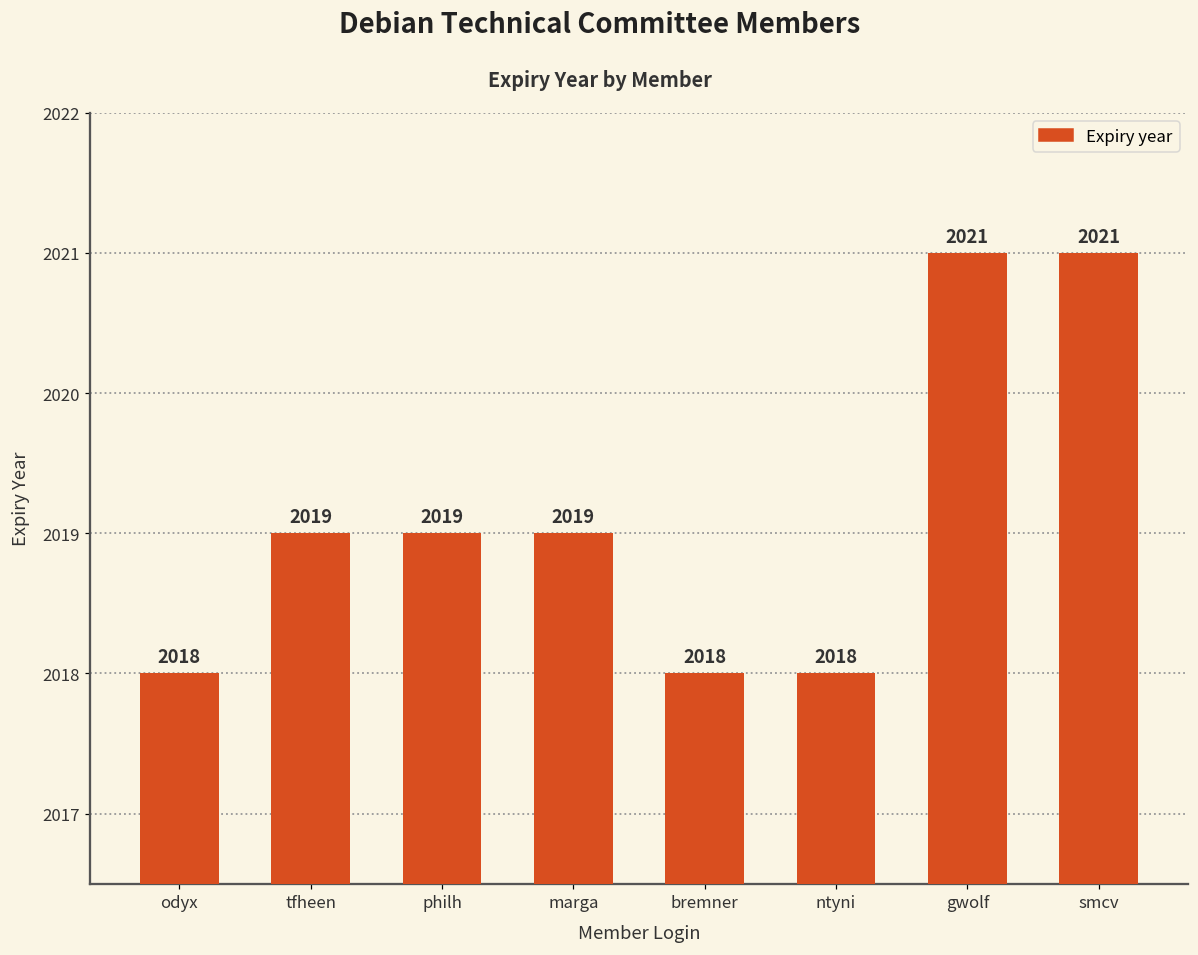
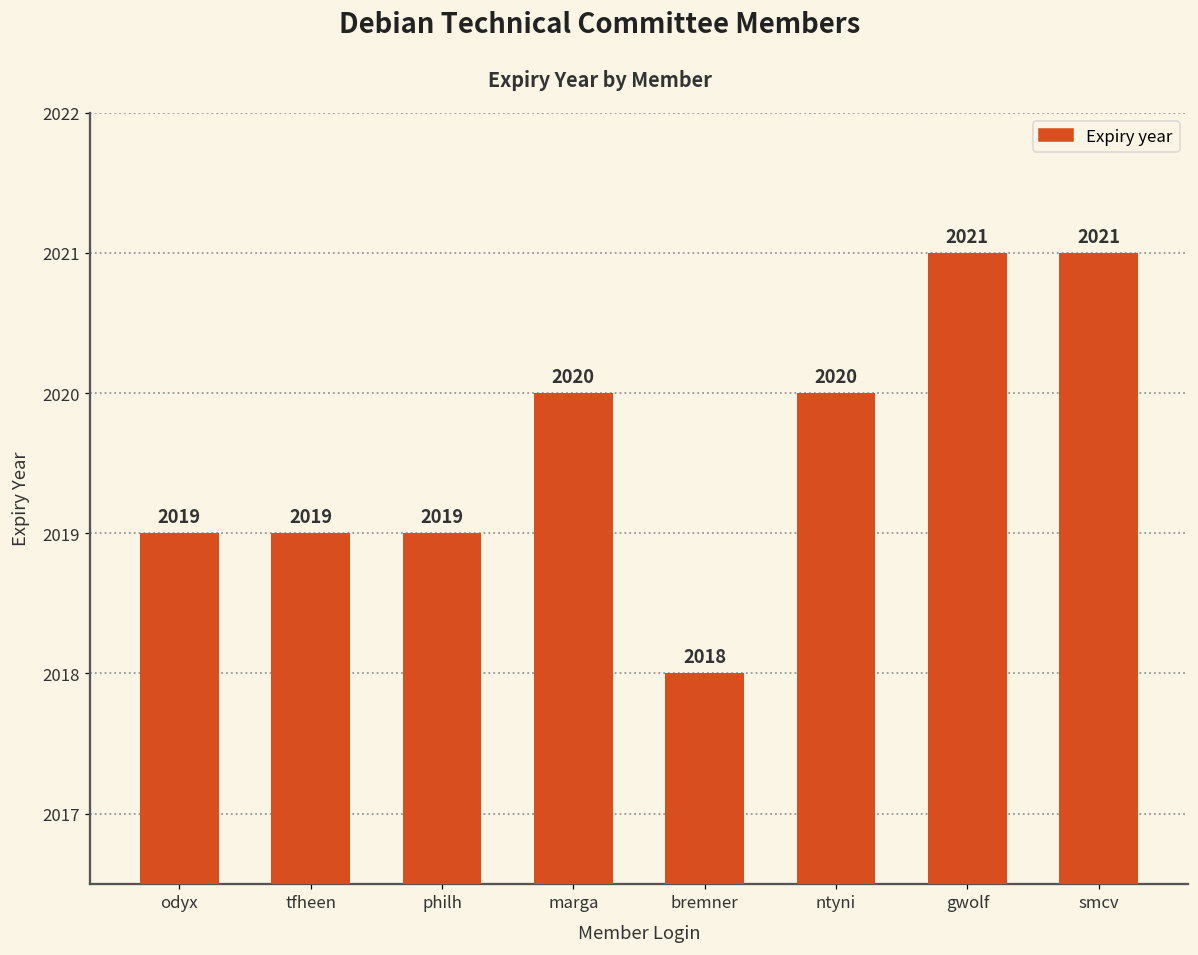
odyx: 2018 -> 2019
marga: 2019 -> 2020
ntyni: 2018 -> 2020
